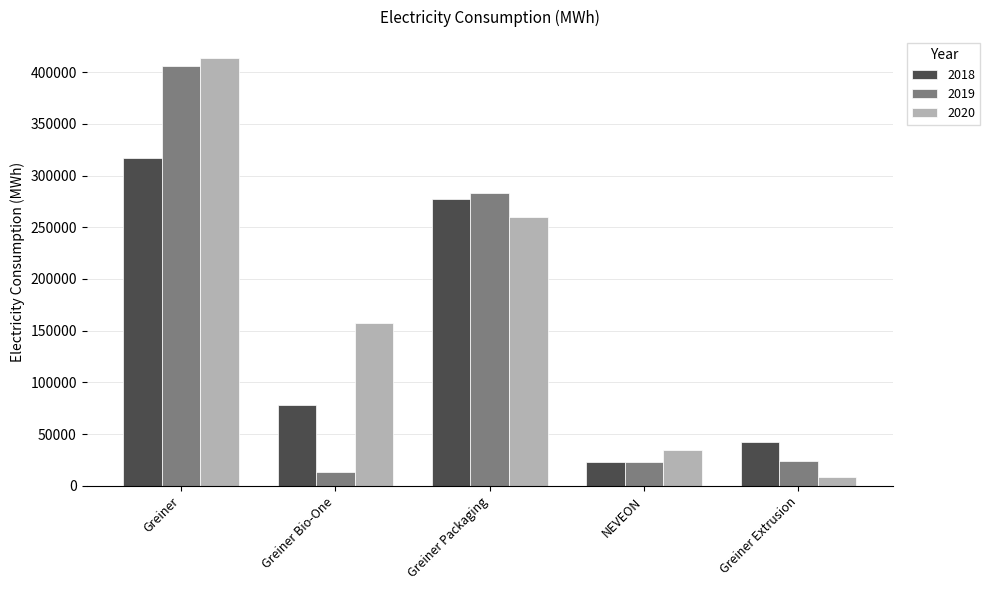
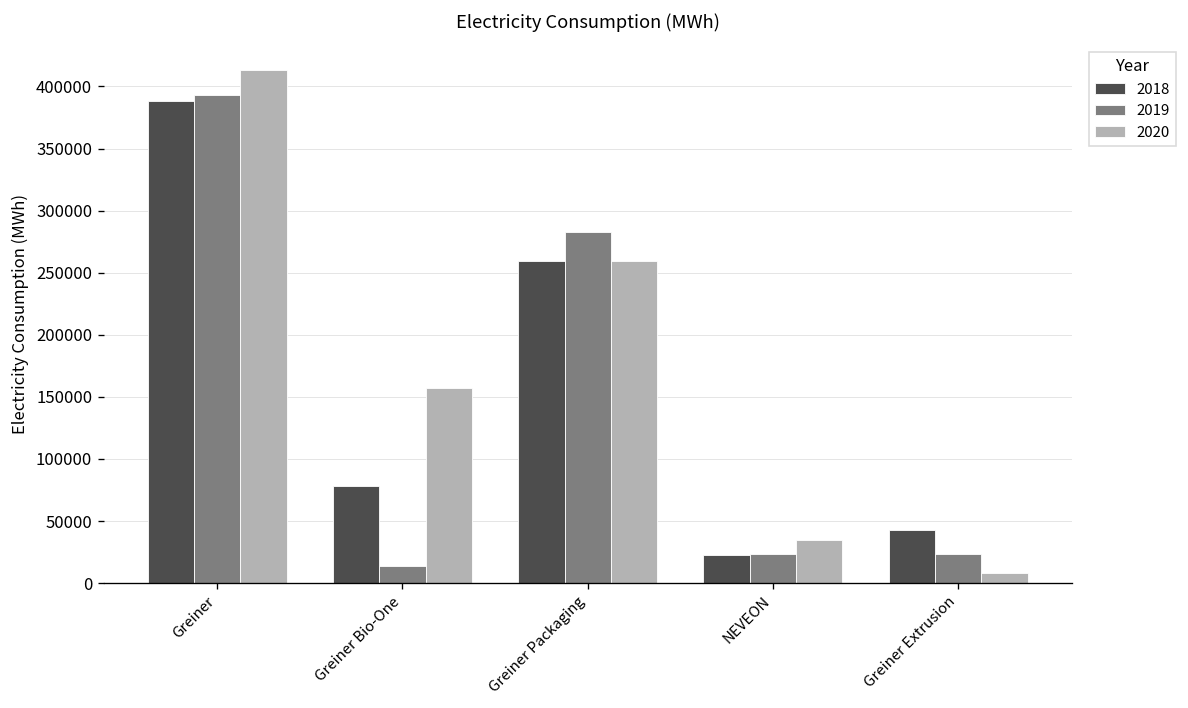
2018, Greiner: 317000 -> 388000
2019, Greiner: 406000 -> 393000
2018, Greiner Packaging: 277000 -> 260000
